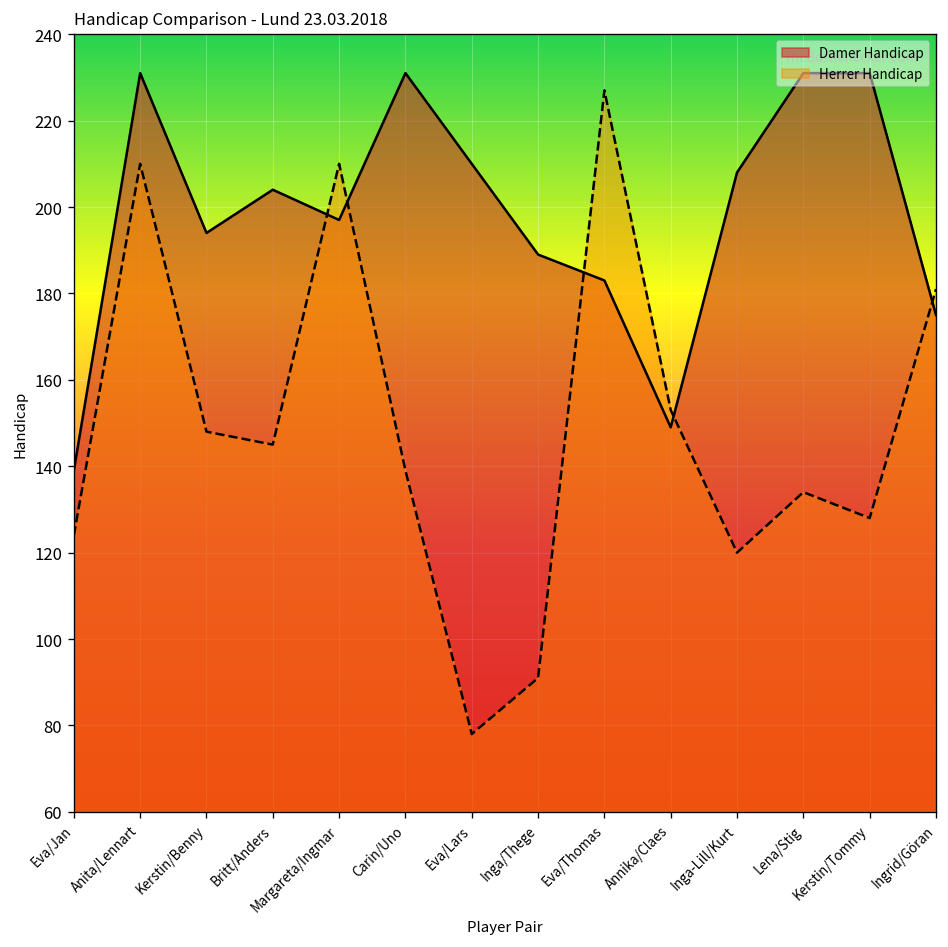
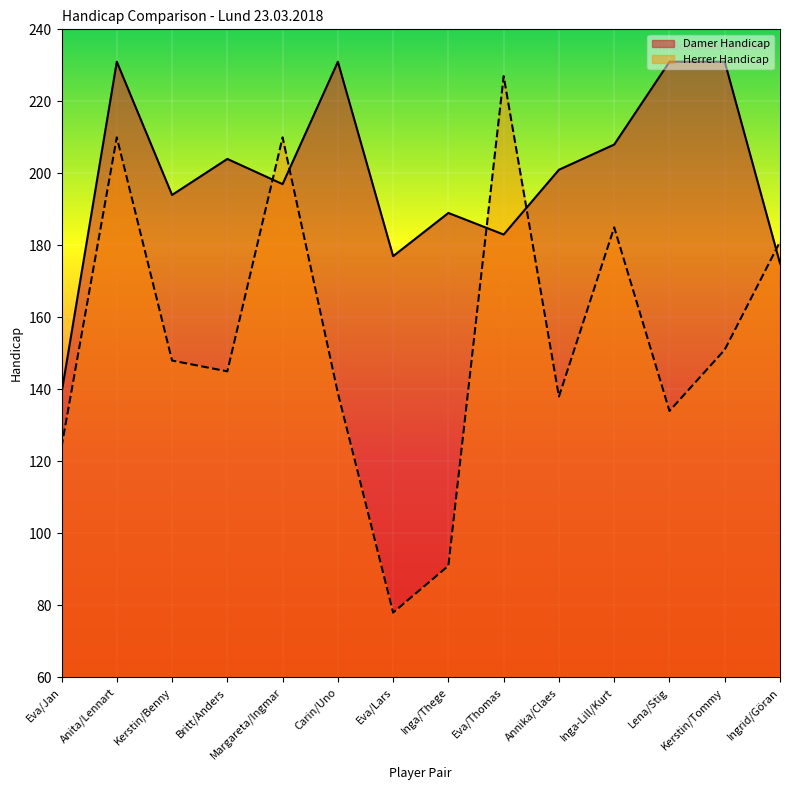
Damer Handicap, Eva/Lars: 210 -> 177
Damer Handicap, Annika/Claes: 149 -> 201
Herrer Handicap, Annika/Claes: 153 -> 138
Herrer Handicap, Inga-Lill/Kurt: 120 -> 185
Herrer Handicap, Kerstin/Tommy: 128 -> 151
